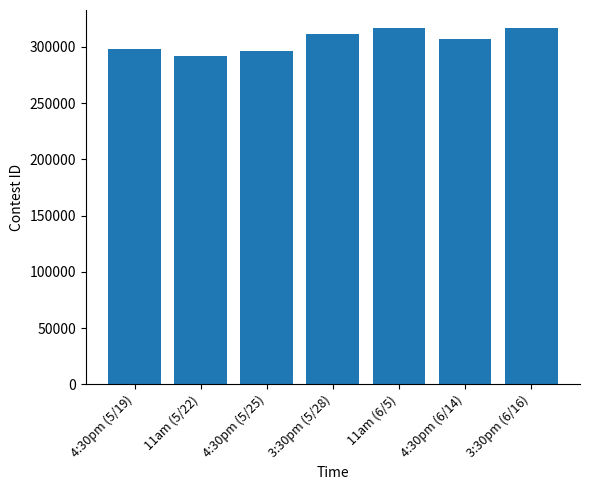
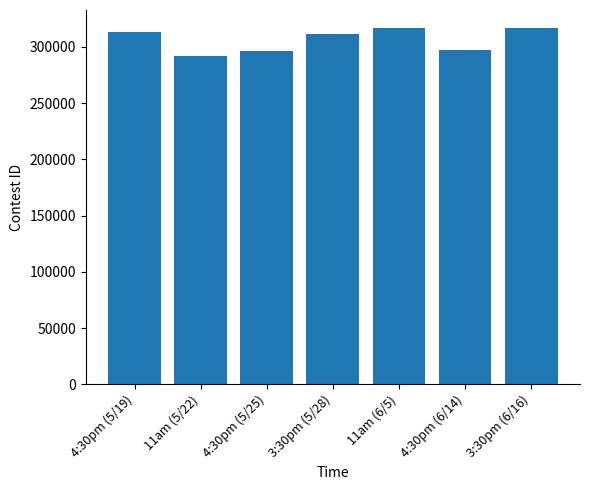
4:30pm (5/19): 298000 -> 313000
4:30pm (6/14): 307000 -> 297000
